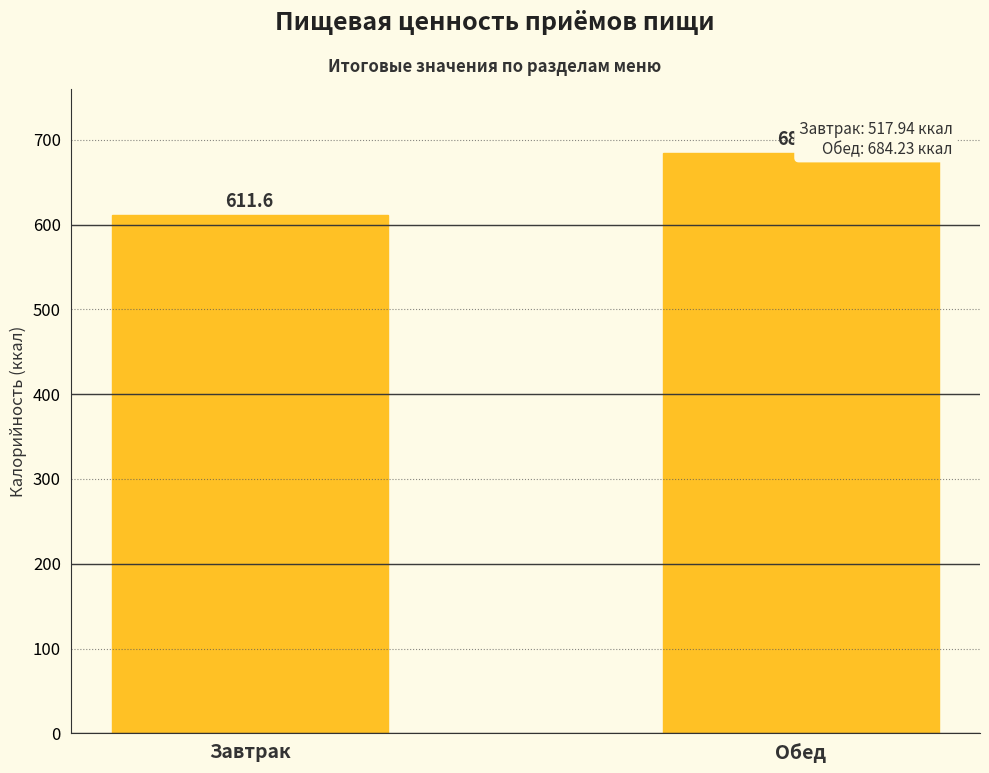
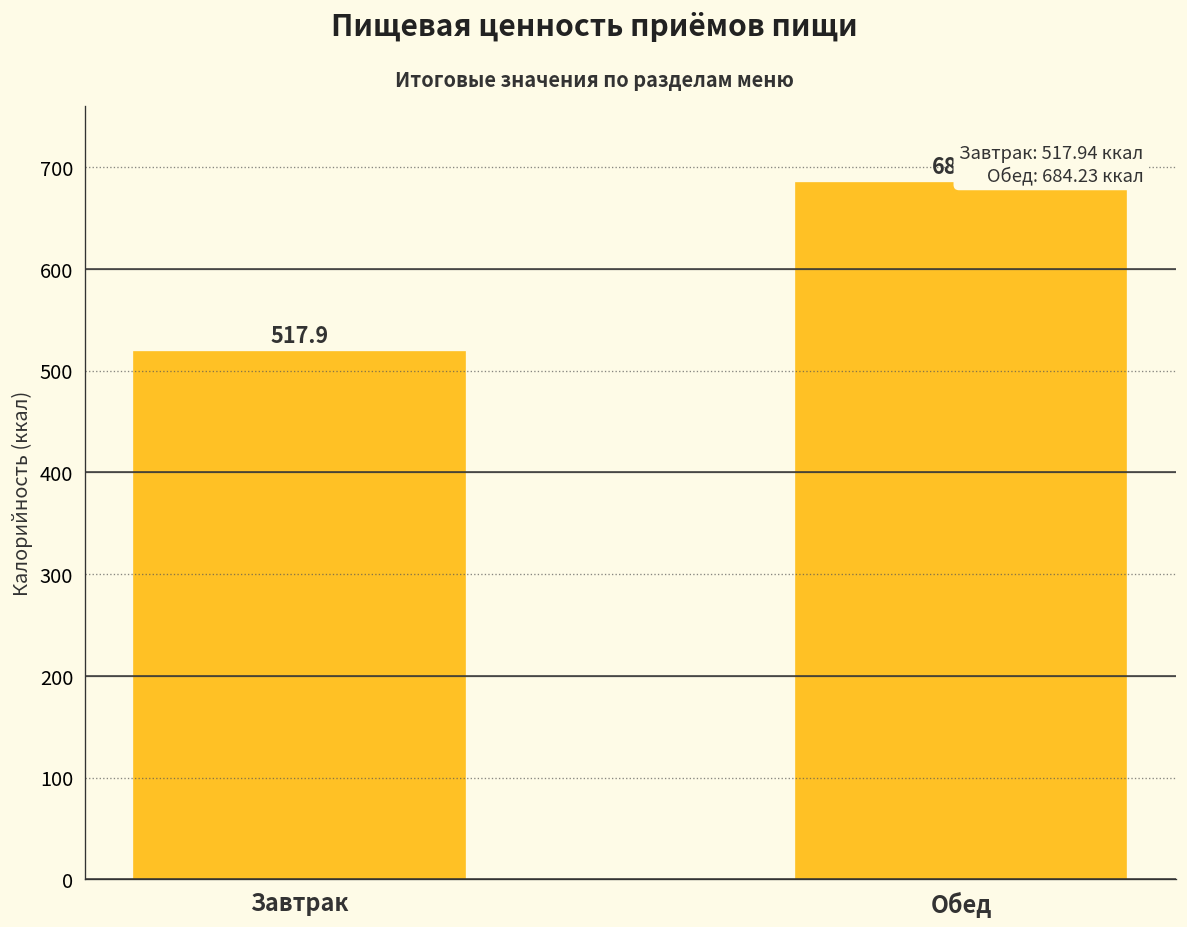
Завтрак: 611.6 -> 517.9
